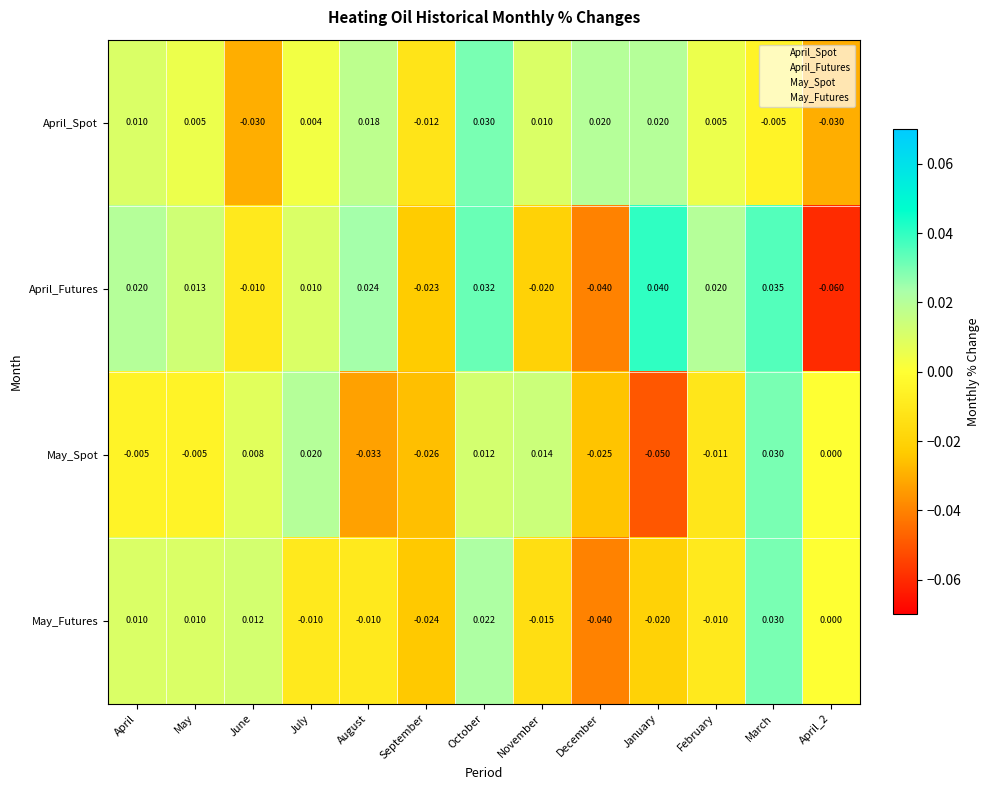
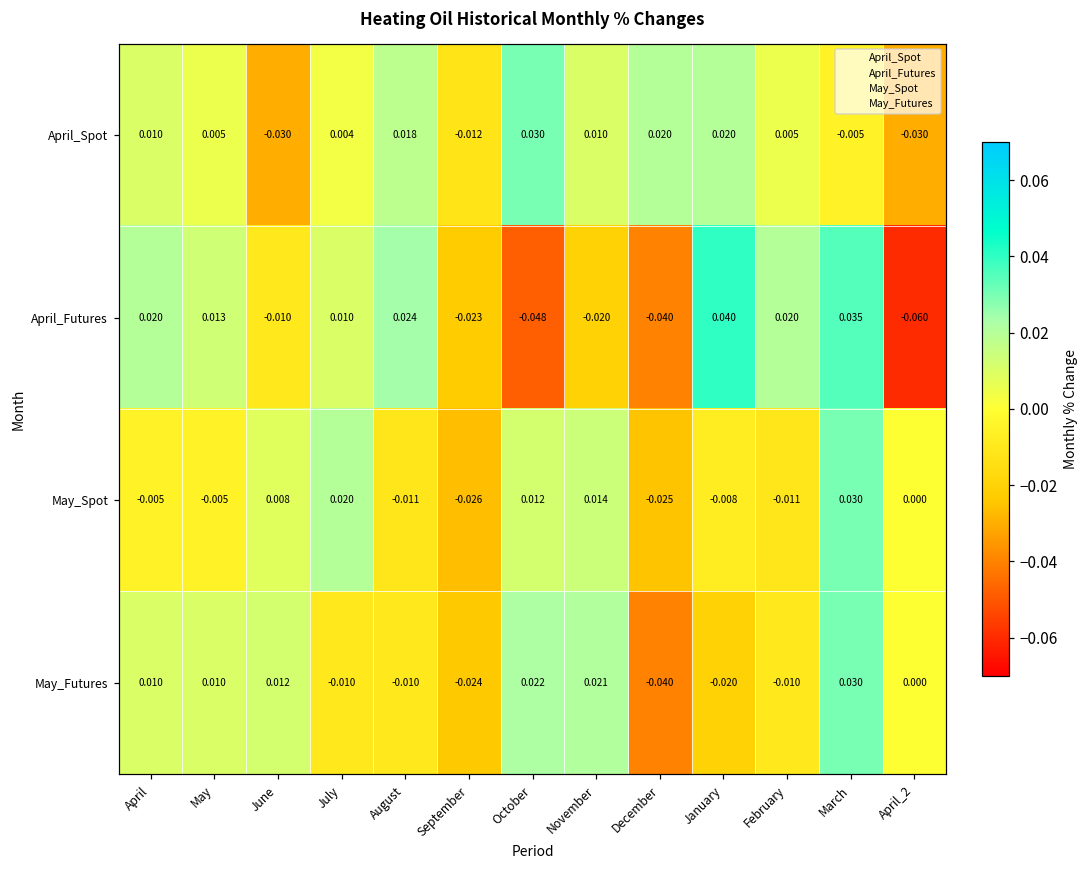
April_Futures, October: 0.032 -> -0.048
May_Spot, August: -0.033 -> -0.011
May_Spot, January: -0.050 -> -0.008
May_Futures, November: -0.015 -> 0.021
